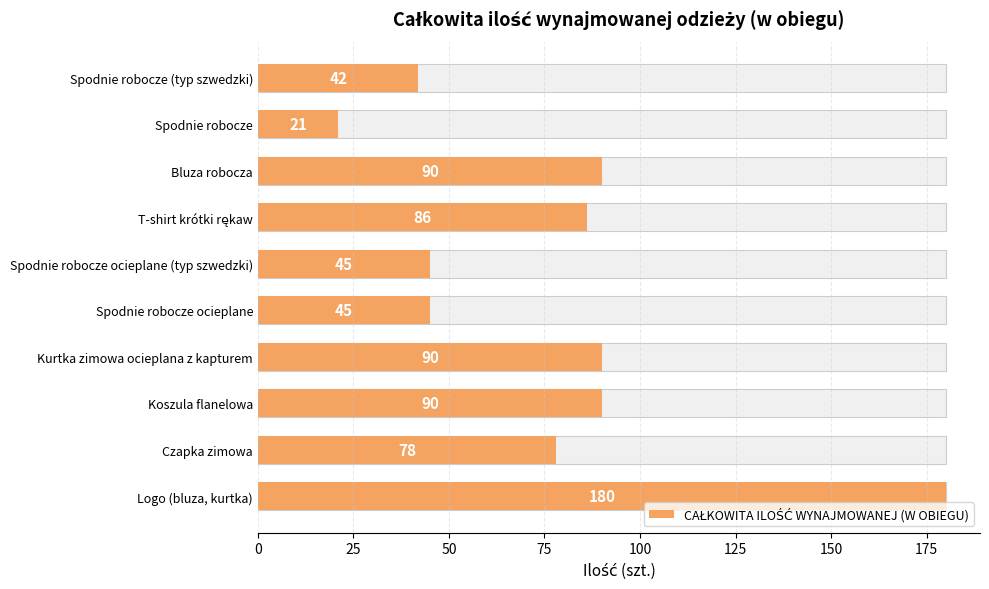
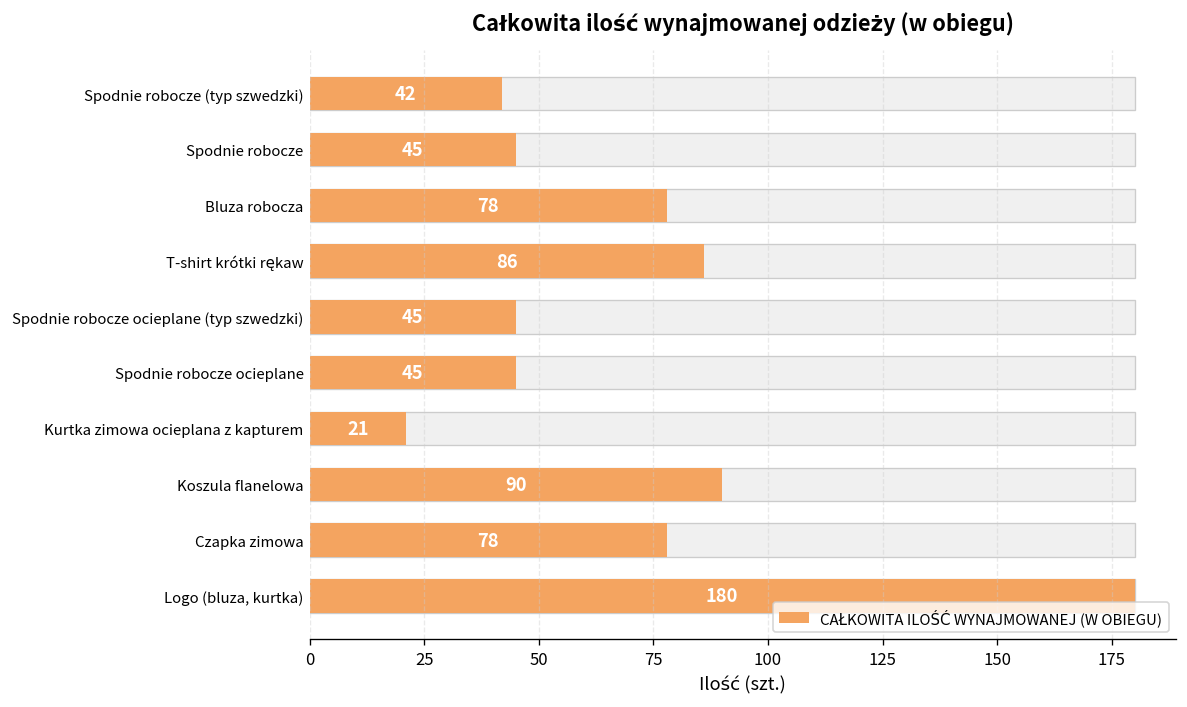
CAŁKOWITA ILOŚĆ WYNAJMOWANEJ (W OBIEGU), Spodnie robocze: 21 -> 45
CAŁKOWITA ILOŚĆ WYNAJMOWANEJ (W OBIEGU), Bluza robocza: 90 -> 78
CAŁKOWITA ILOŚĆ WYNAJMOWANEJ (W OBIEGU), Kurtka zimowa ocieplana z kapturem: 90 -> 21
